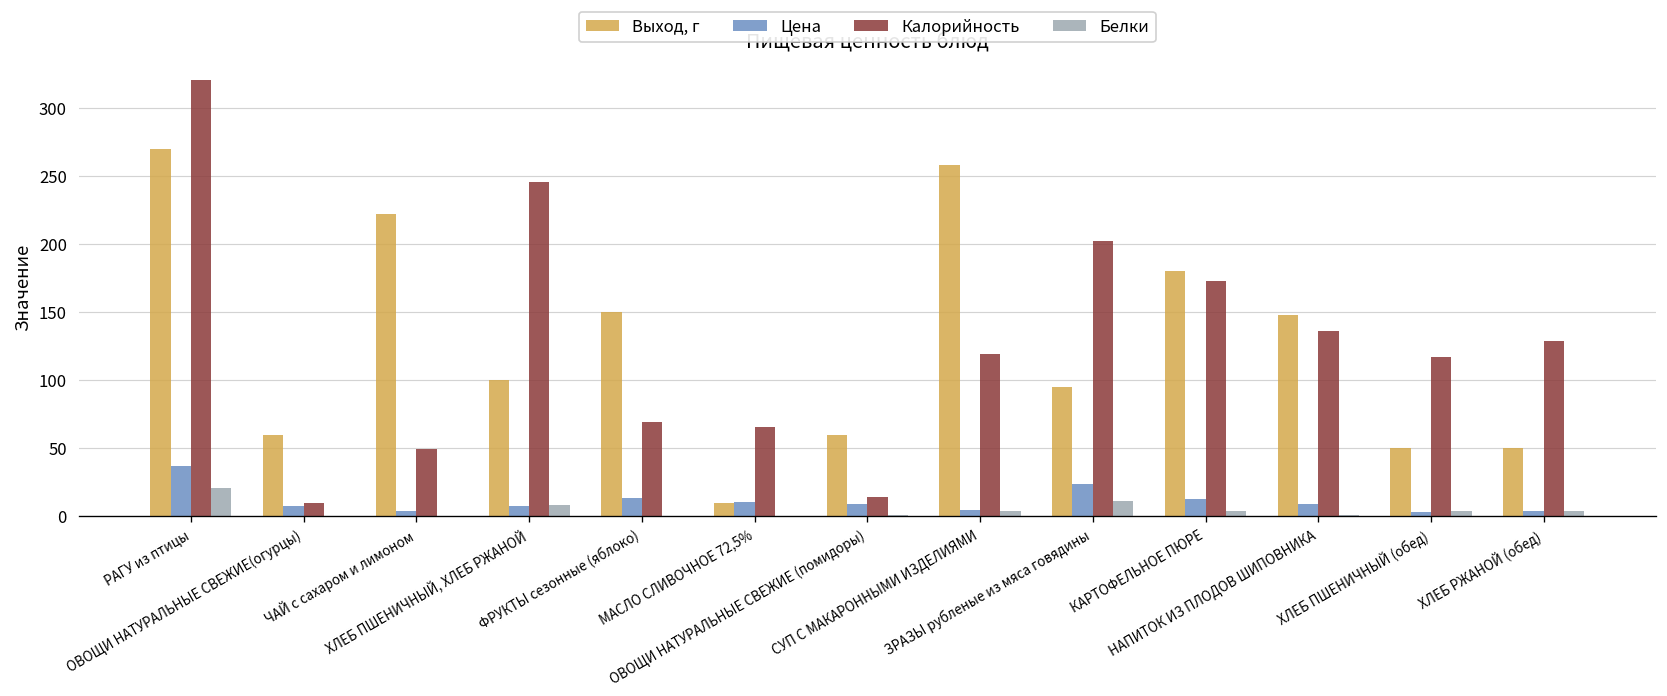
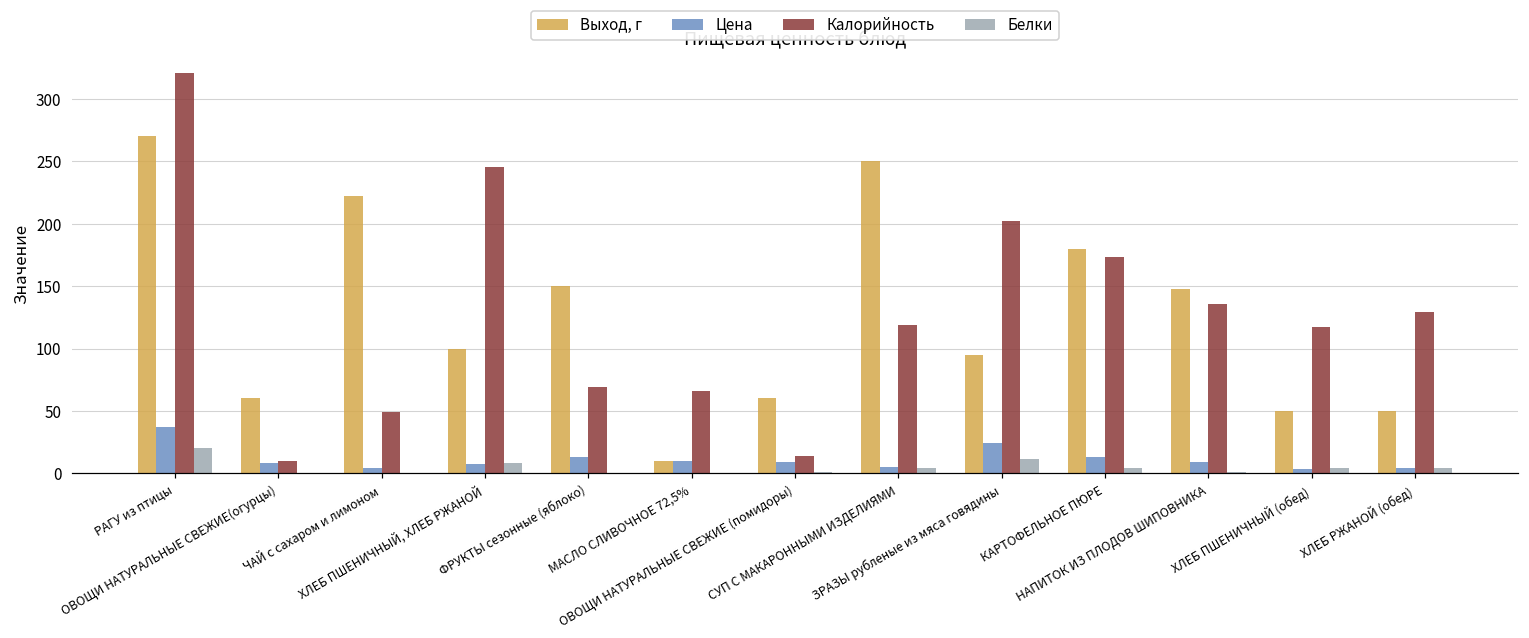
Выход, г, СУП С МАКАРОННЫМИ ИЗДЕЛИЯМИ: 258 -> 250
